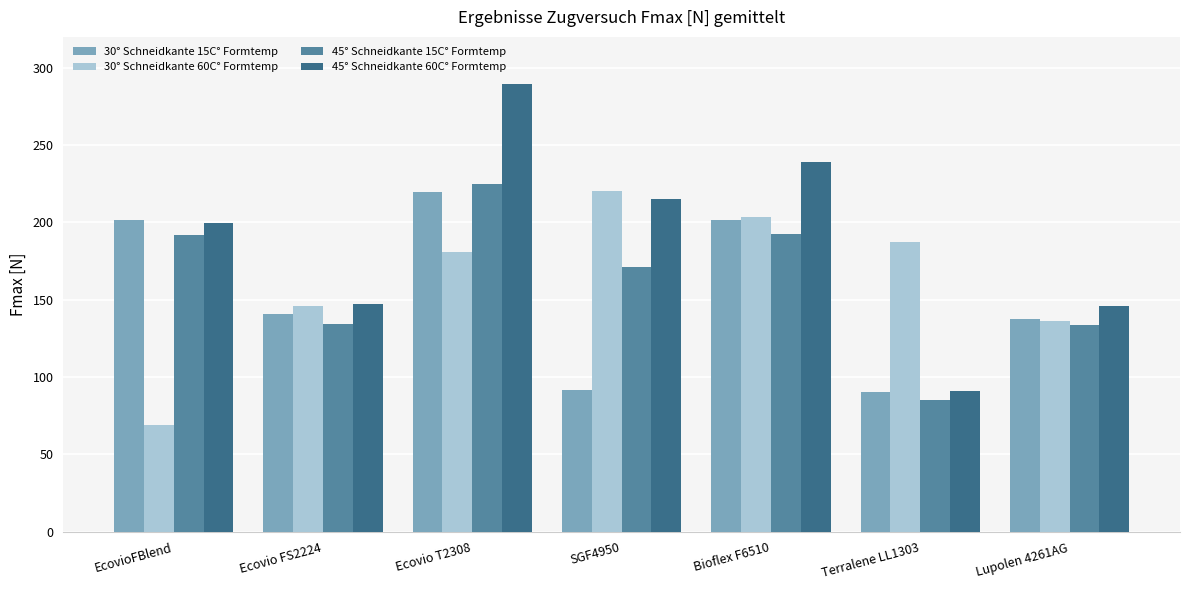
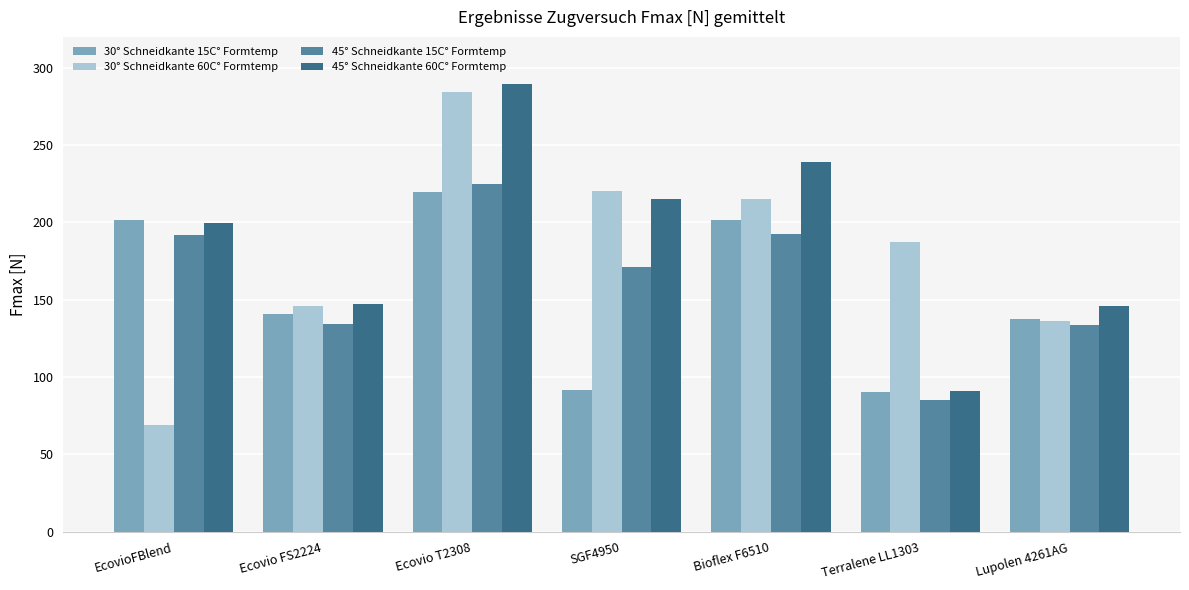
30° Schneidkante 60C° Formtemp, Ecovio T2308: 181 -> 285
30° Schneidkante 60C° Formtemp, Bioflex F6510: 203 -> 215
